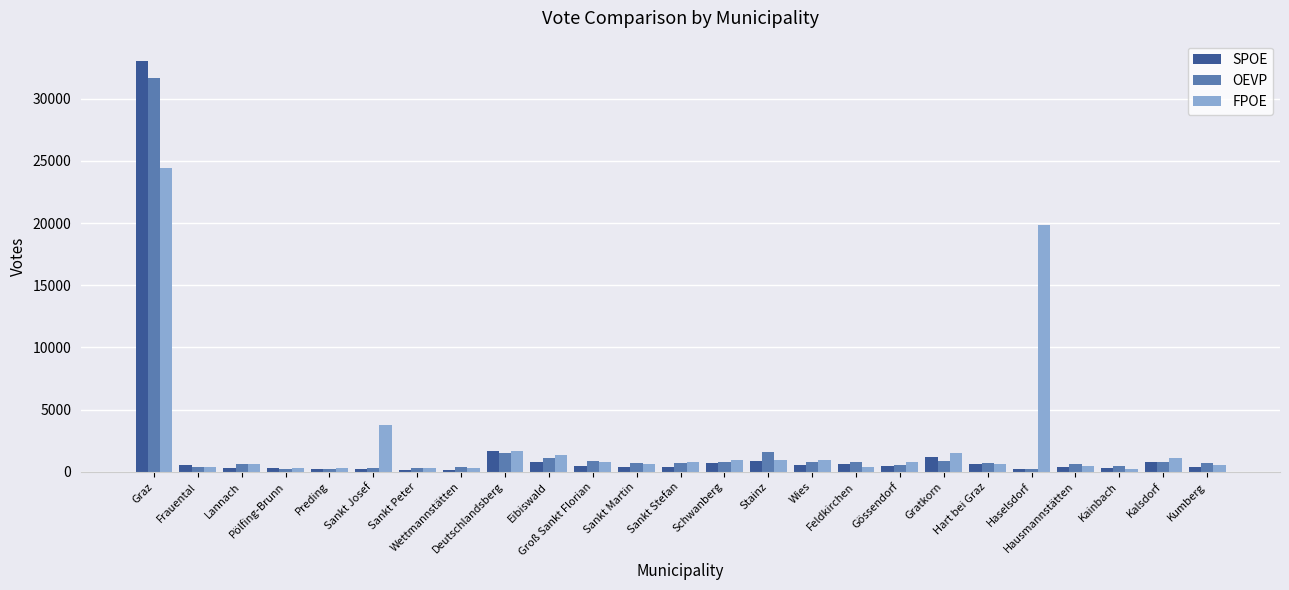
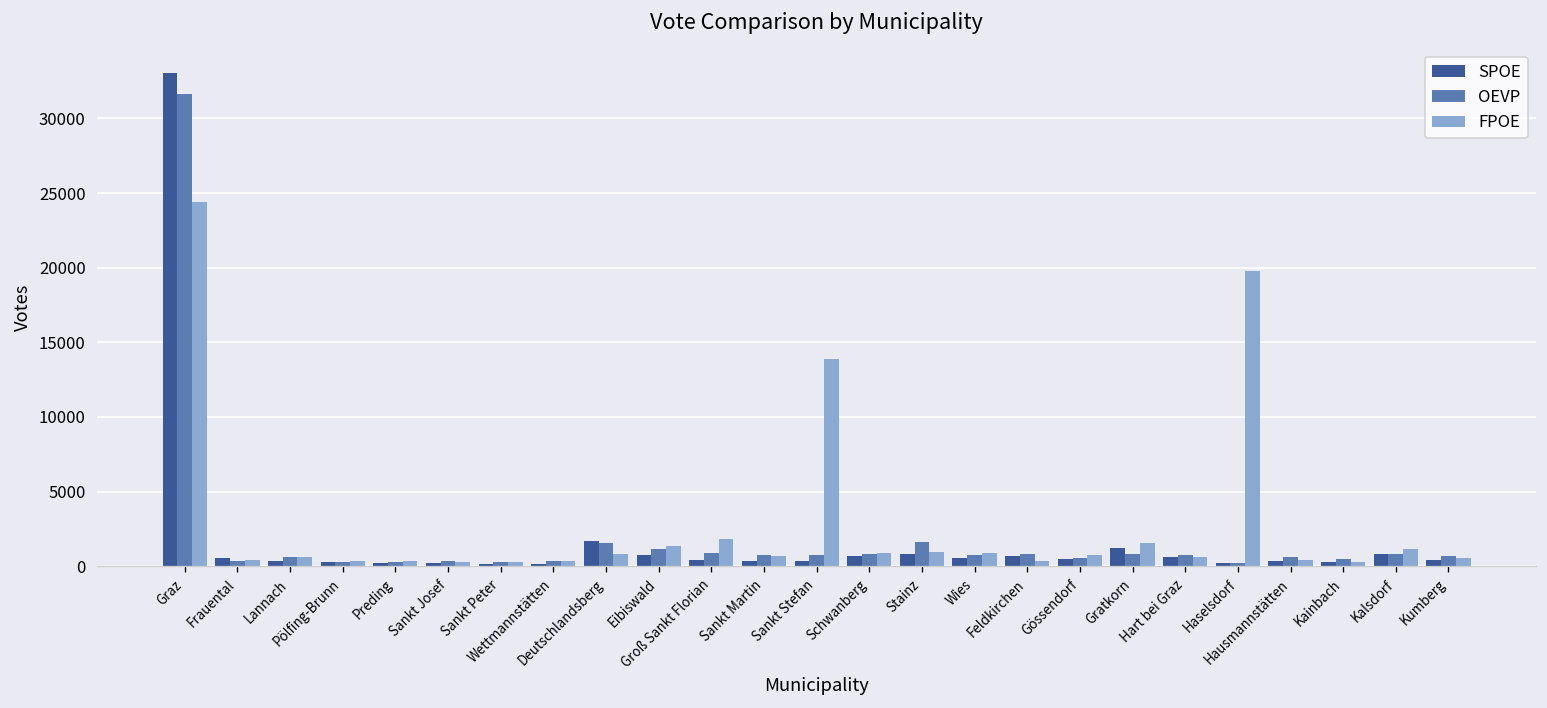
FPOE, Sankt Josef: 3800 -> 300
FPOE, Deutschlandsberg: 1700 -> 800
FPOE, Groß Sankt Florian: 800 -> 1800
FPOE, Sankt Stefan: 800 -> 13900
